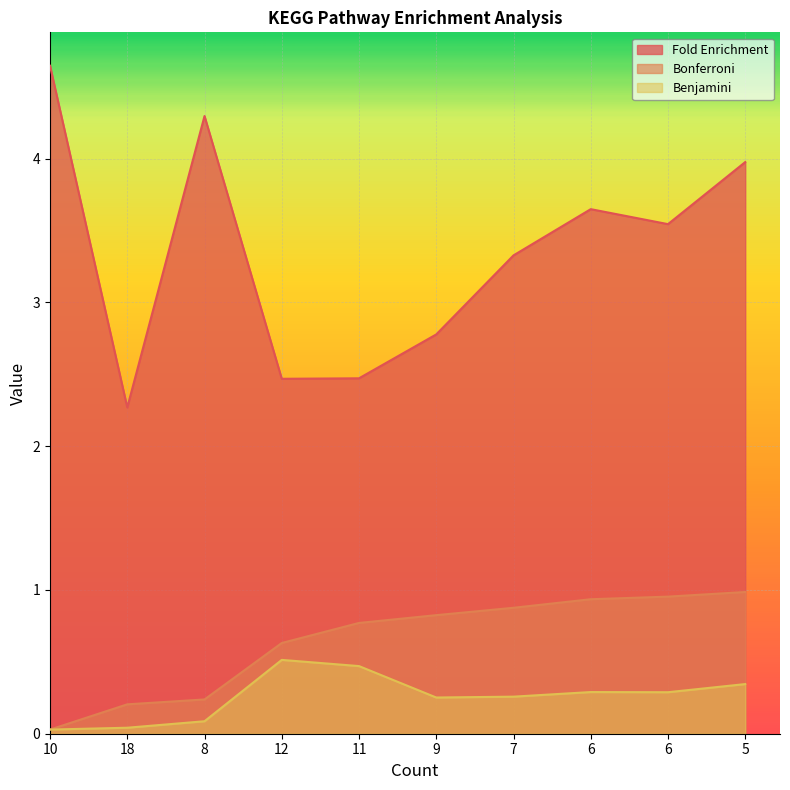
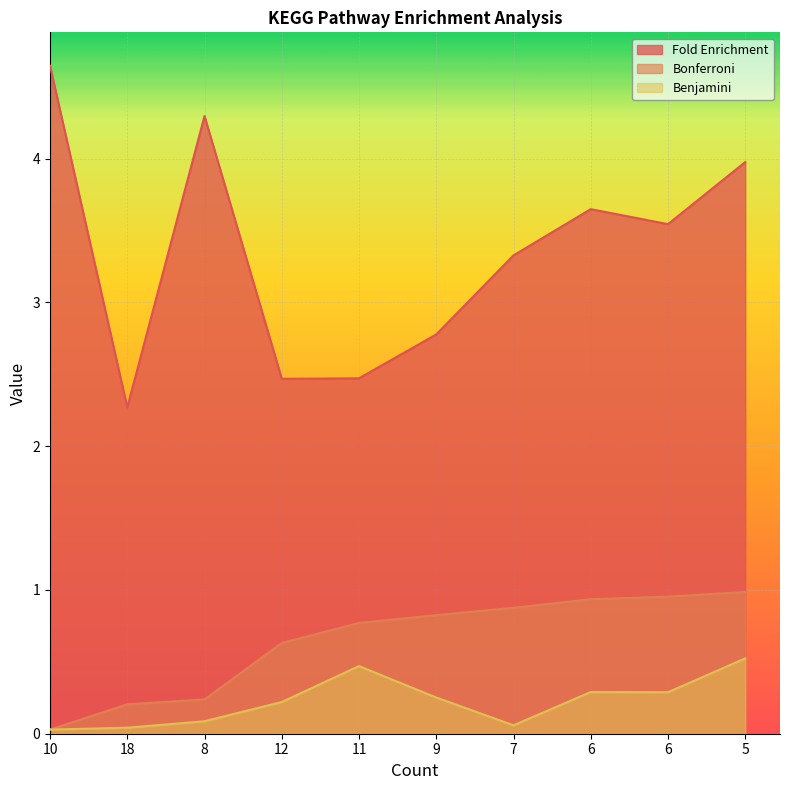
Benjamini, 12: 0.51 -> 0.22
Benjamini, 7: 0.26 -> 0.06
Benjamini, 5: 0.35 -> 0.52
